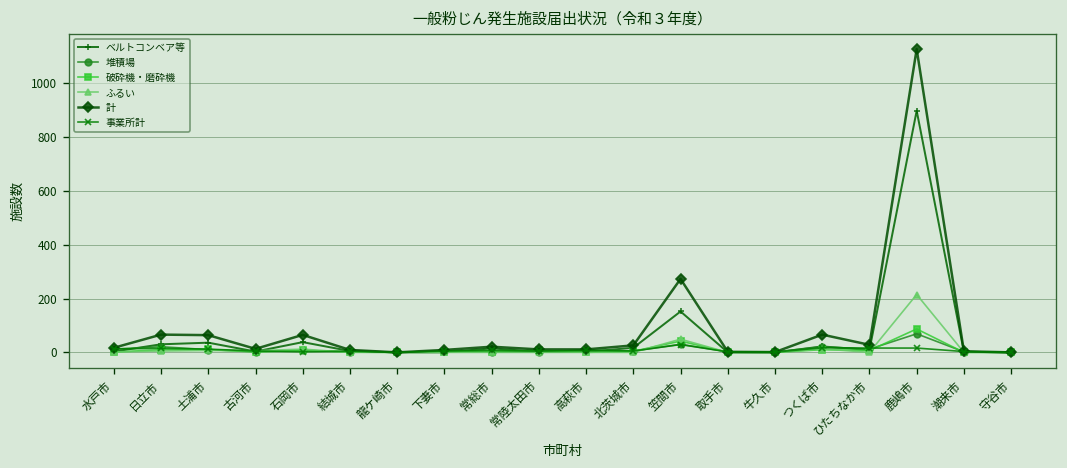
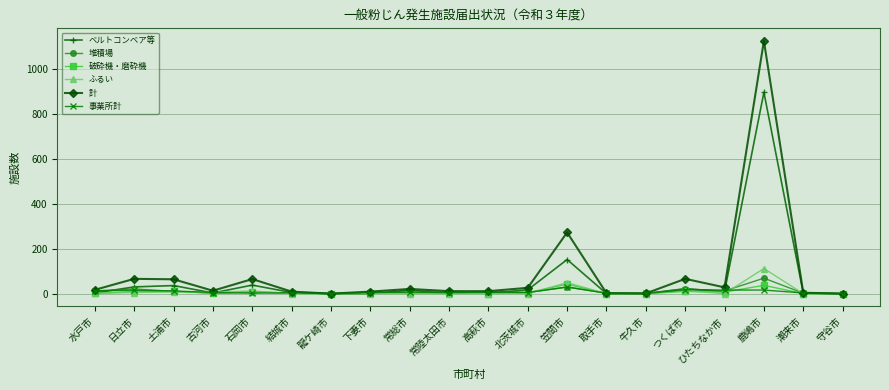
破砕機・磨砕機, 鹿嶋市: 90 -> 40
ふるい, 鹿嶋市: 220 -> 110
